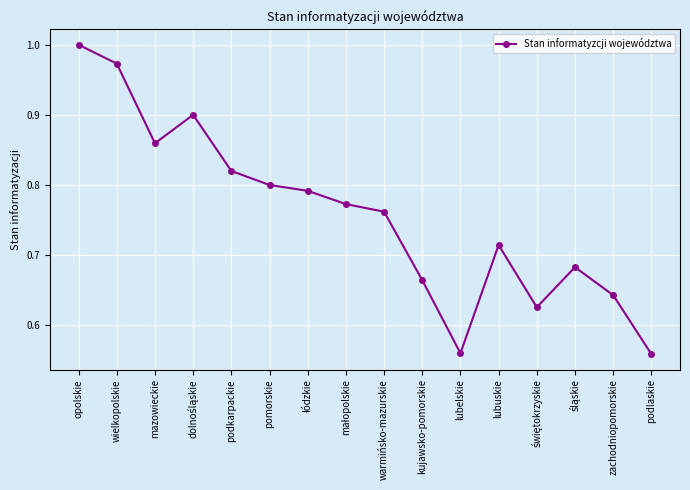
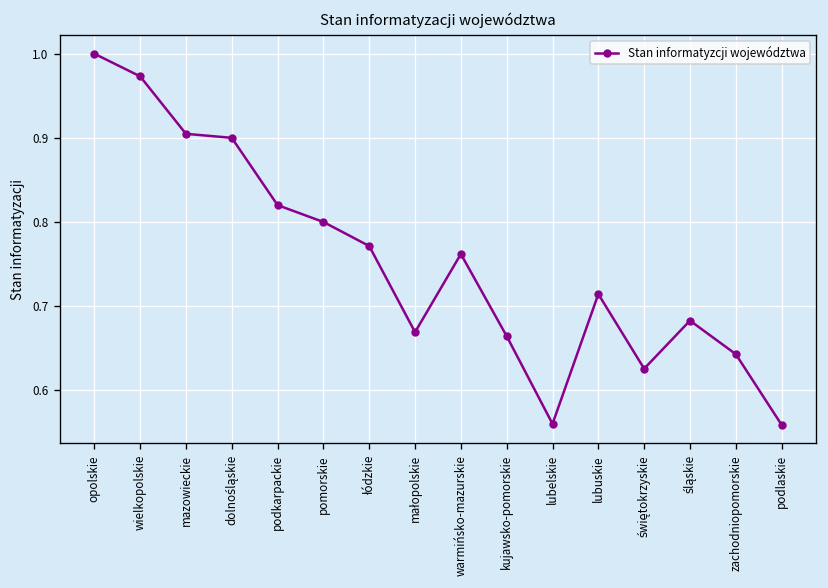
mazowieckie: 0.86 -> 0.90
łódzkie: 0.79 -> 0.77
małopolskie: 0.77 -> 0.67
